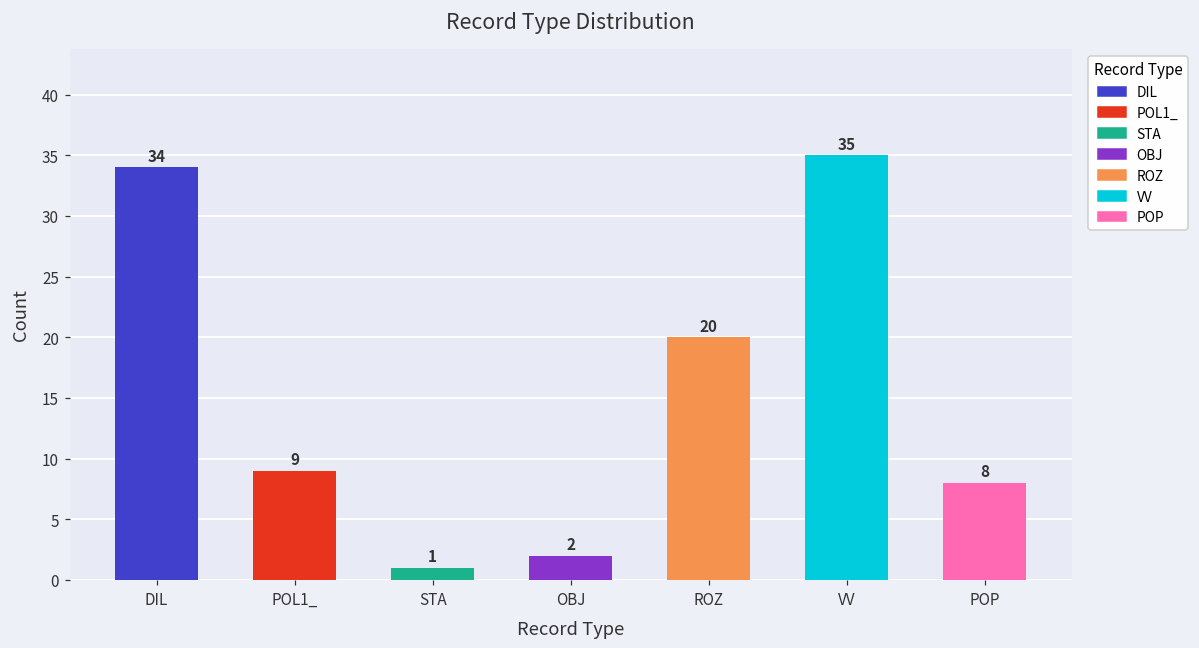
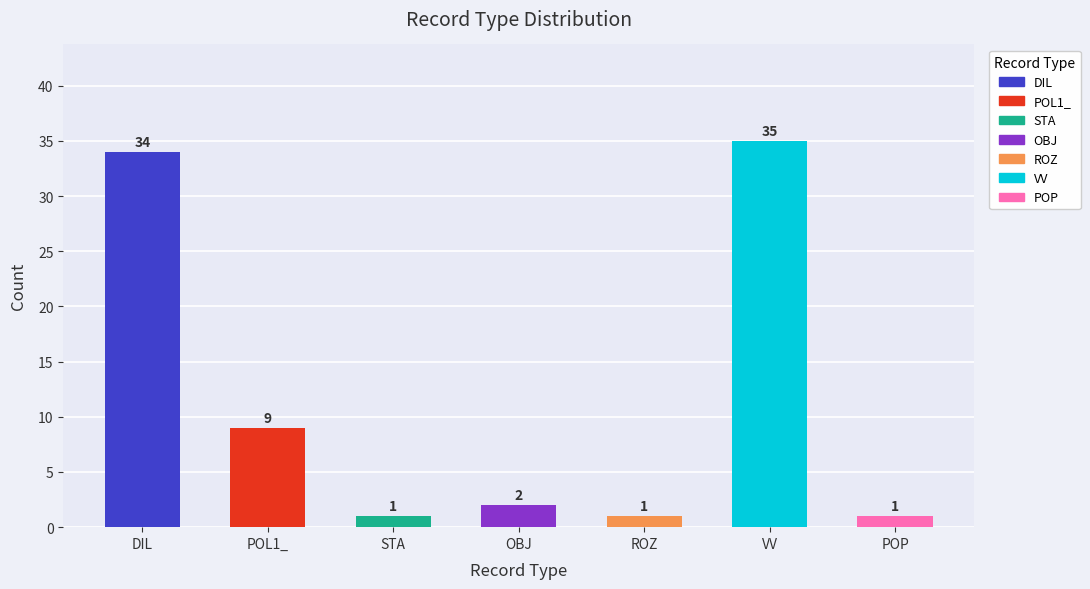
ROZ: 20 -> 1
POP: 8 -> 1
